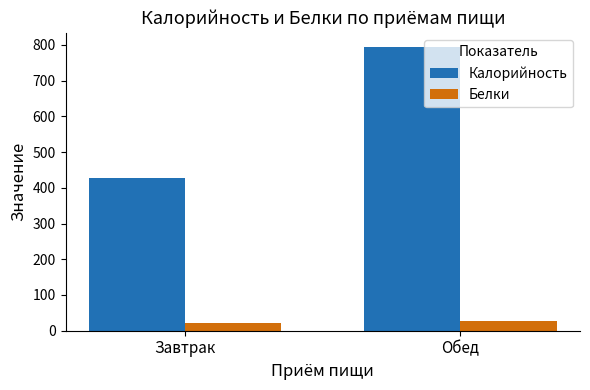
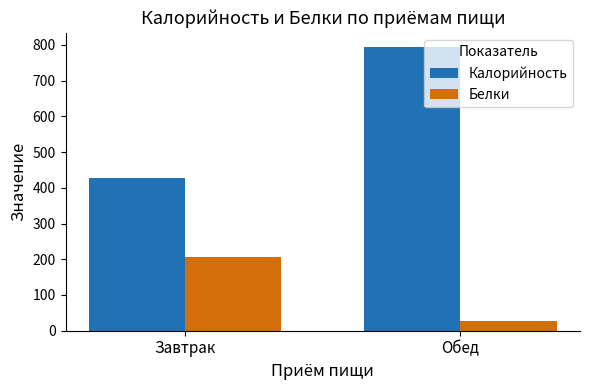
Белки, Завтрак: 20 -> 210
